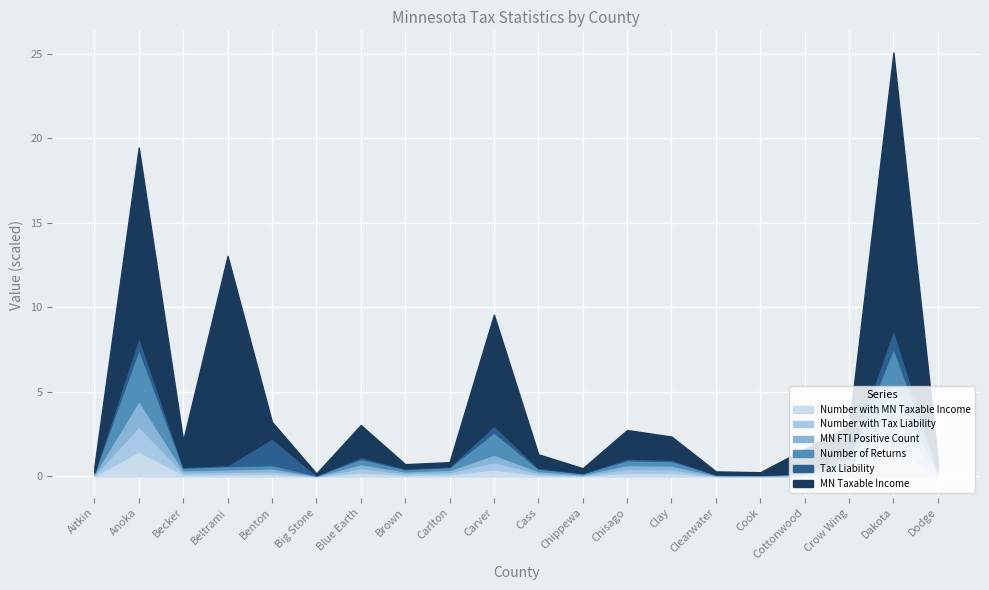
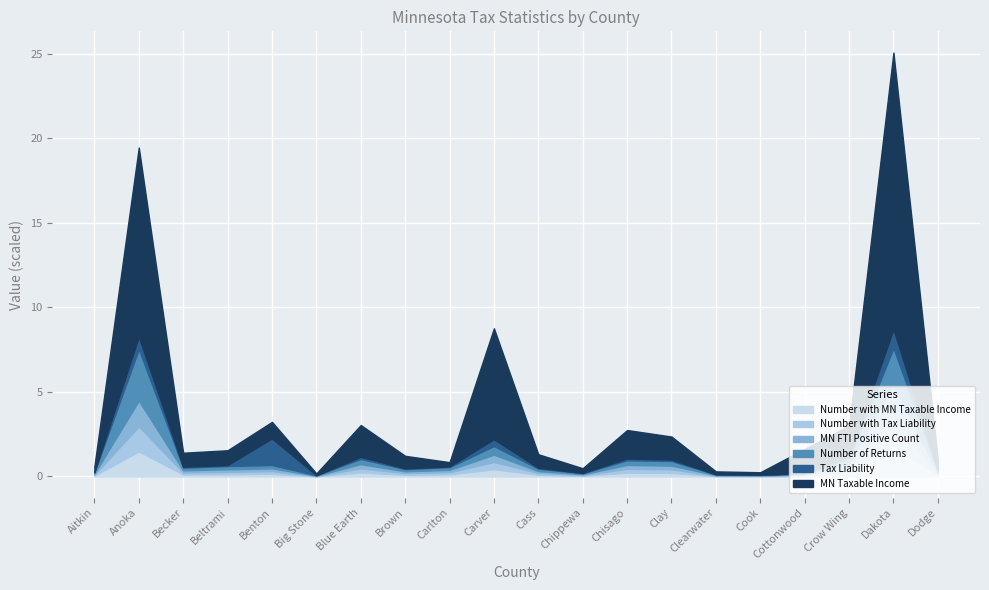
MN Taxable Income, Becker: 1.6 -> 0.8
MN Taxable Income, Beltrami: 12.4 -> 0.9
MN Taxable Income, Brown: 0.2 -> 0.7
Number of Returns, Carver: 1.3 -> 0.5
